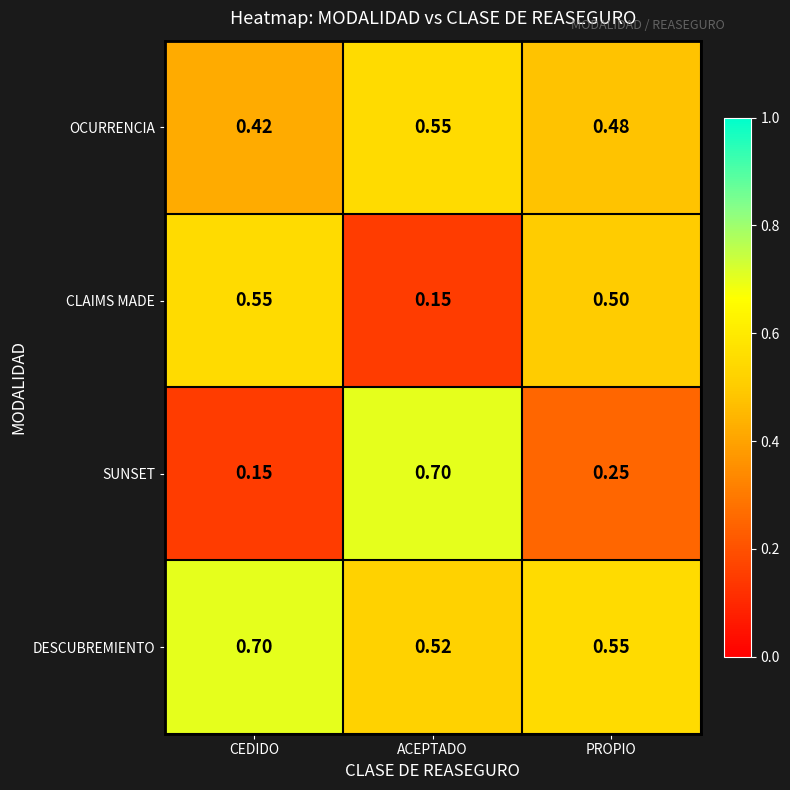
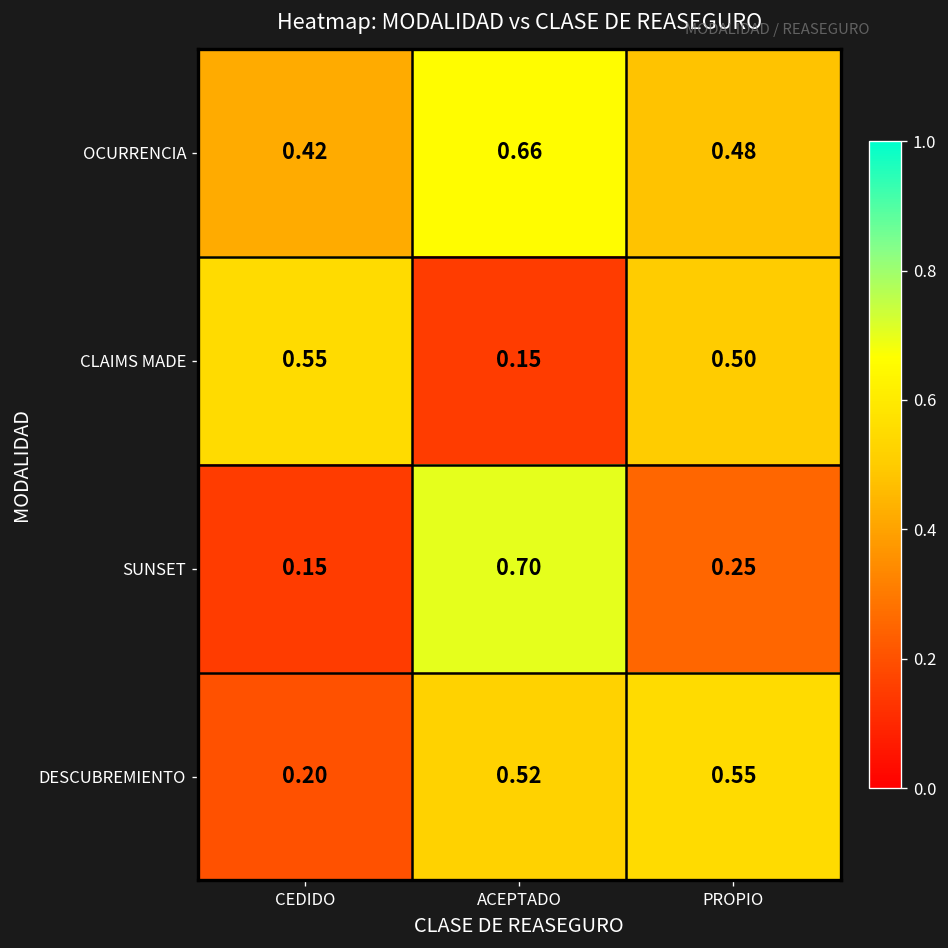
OCURRENCIA, ACEPTADO: 0.55 -> 0.66
DESCUBREMIENTO, CEDIDO: 0.70 -> 0.20
